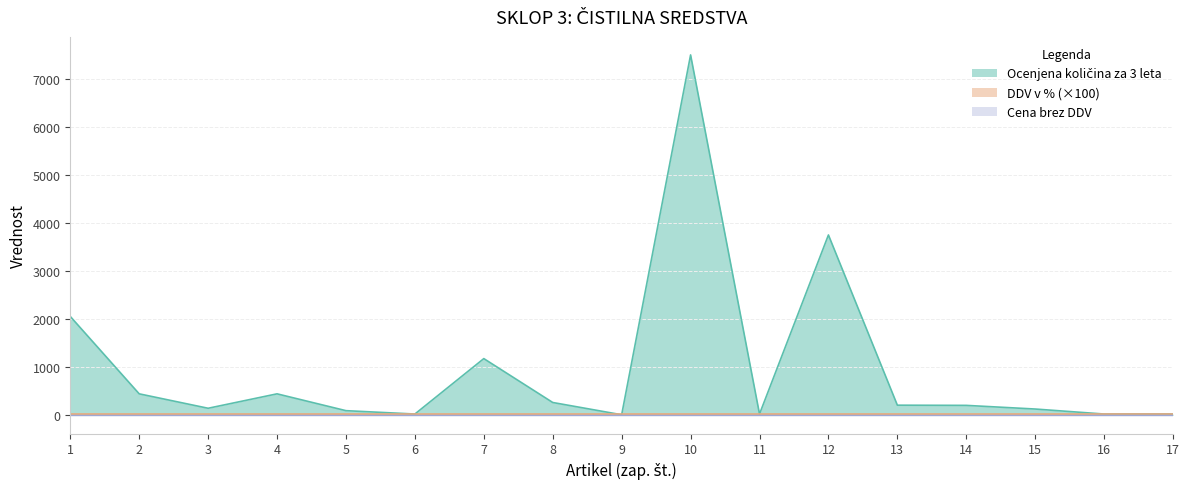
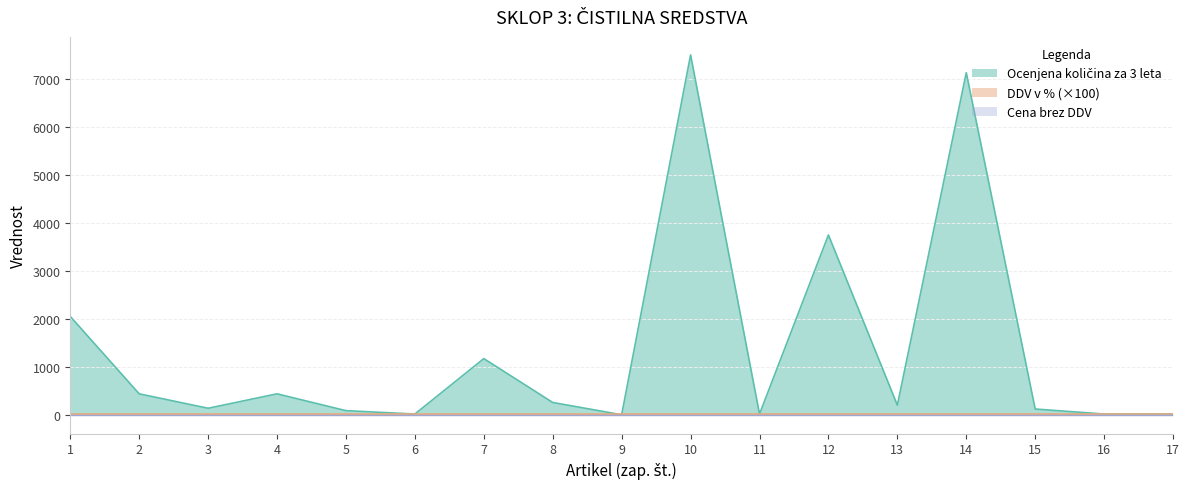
Ocenjena količina za 3 leta, 14: 200 -> 7100
